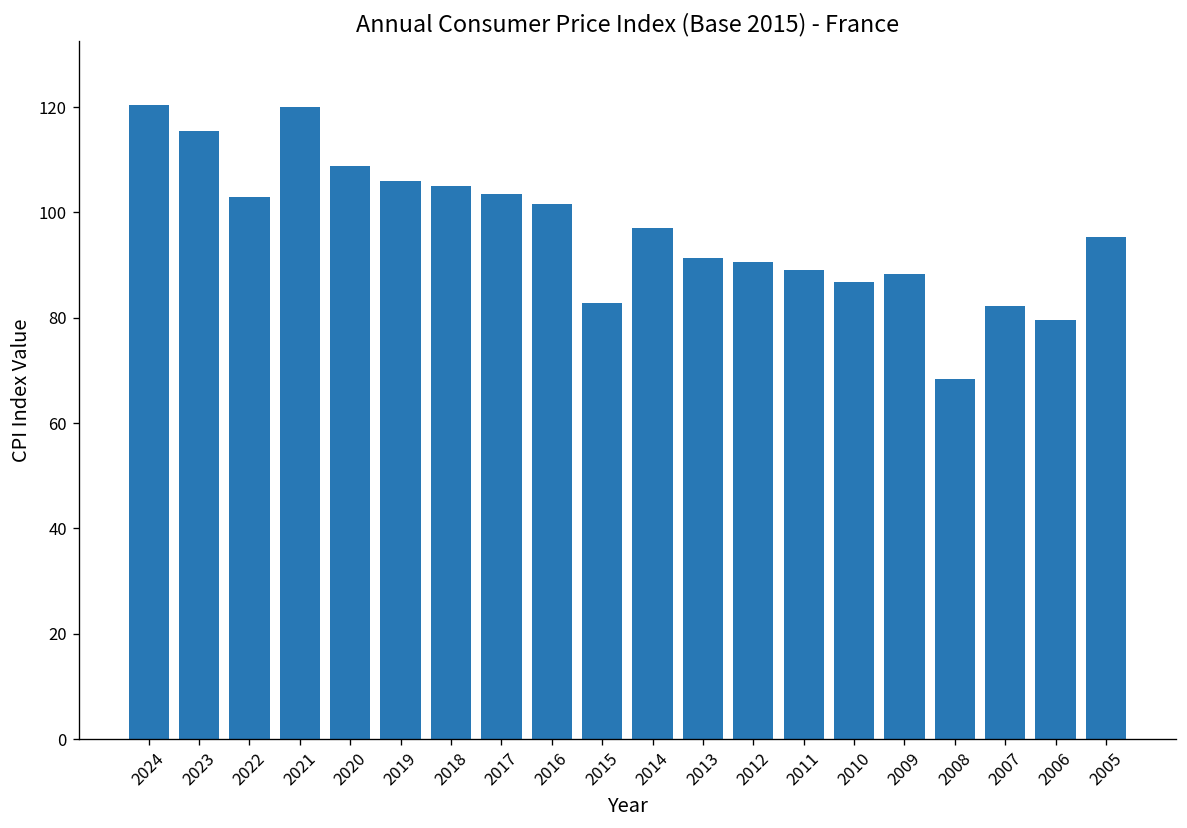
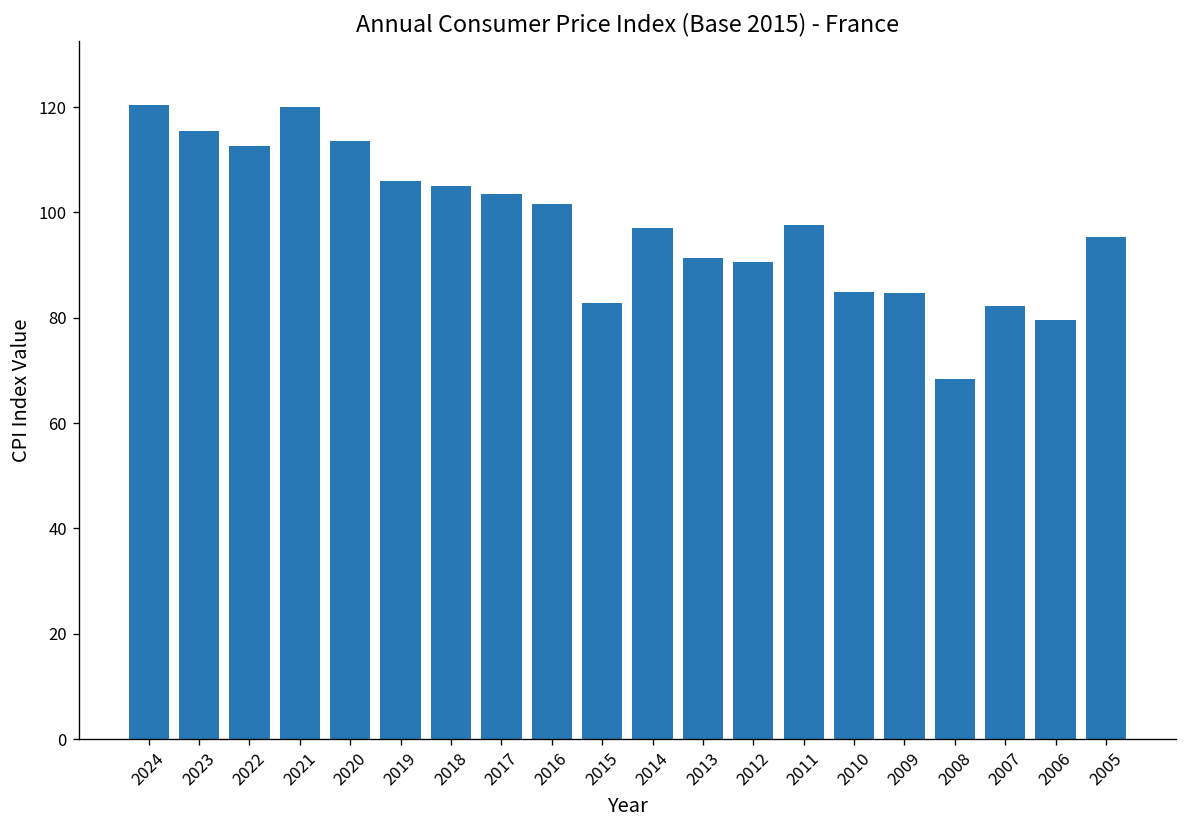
2022: 103 -> 113
2020: 109 -> 114
2011: 89 -> 98
2010: 87 -> 85
2009: 88 -> 85
